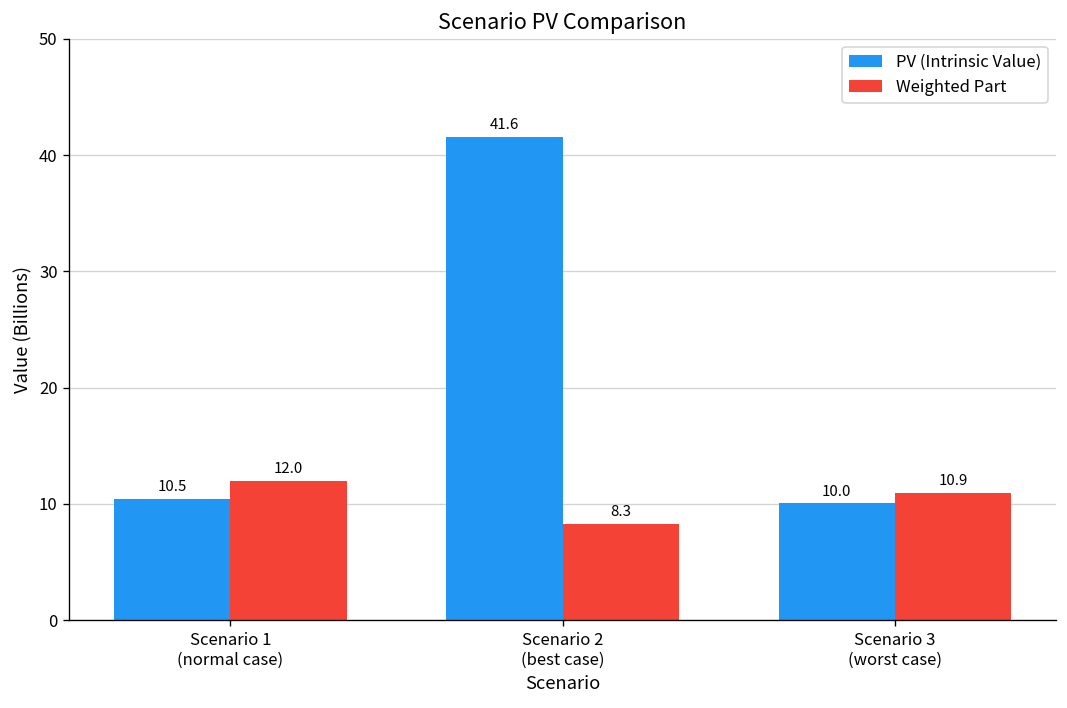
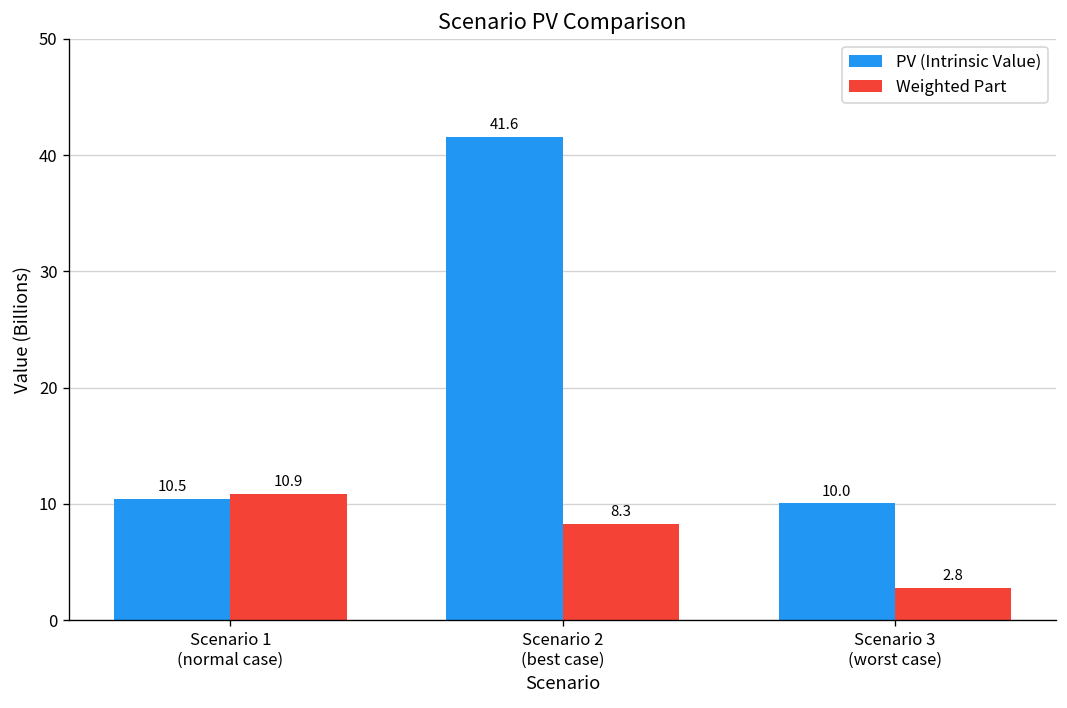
Weighted Part, Scenario 1 (normal case): 12.0 -> 10.9
Weighted Part, Scenario 3 (worst case): 10.9 -> 2.8
